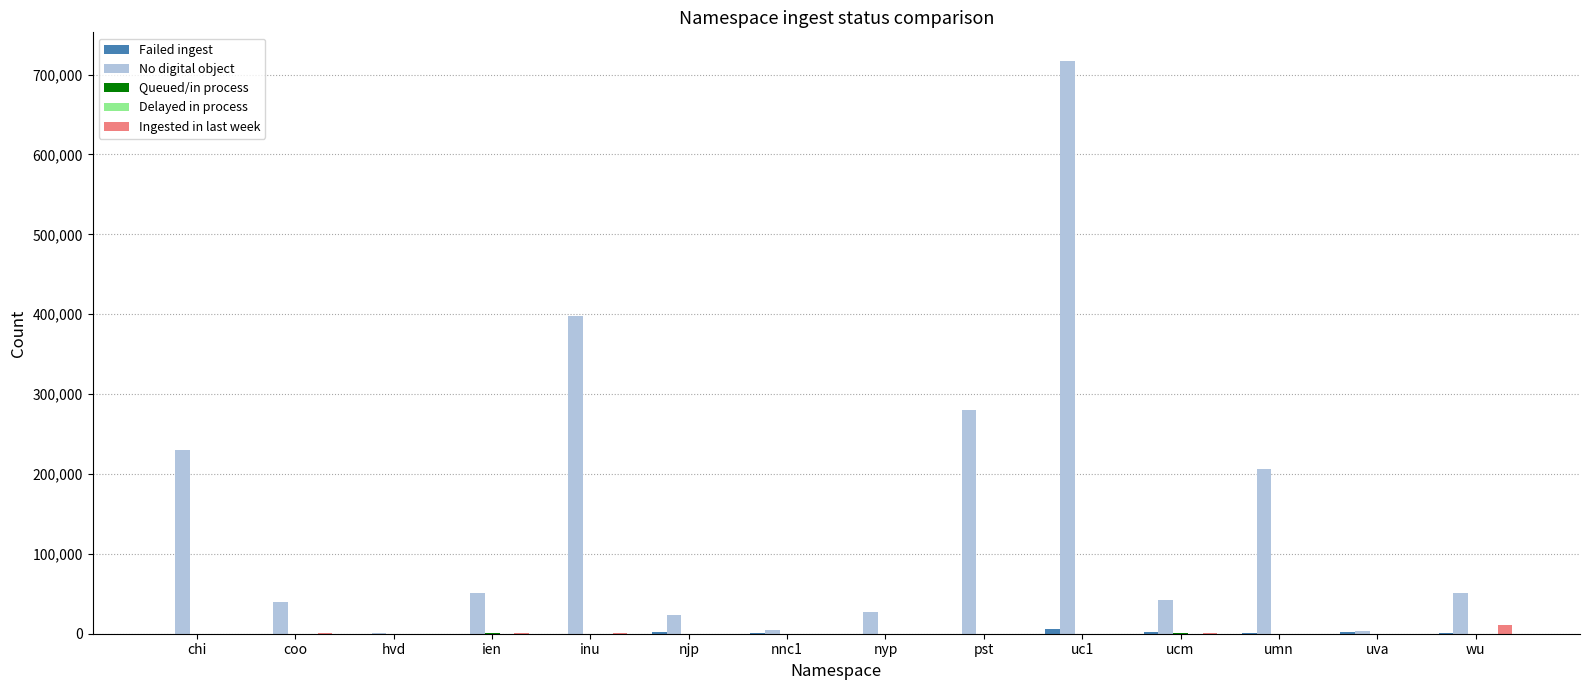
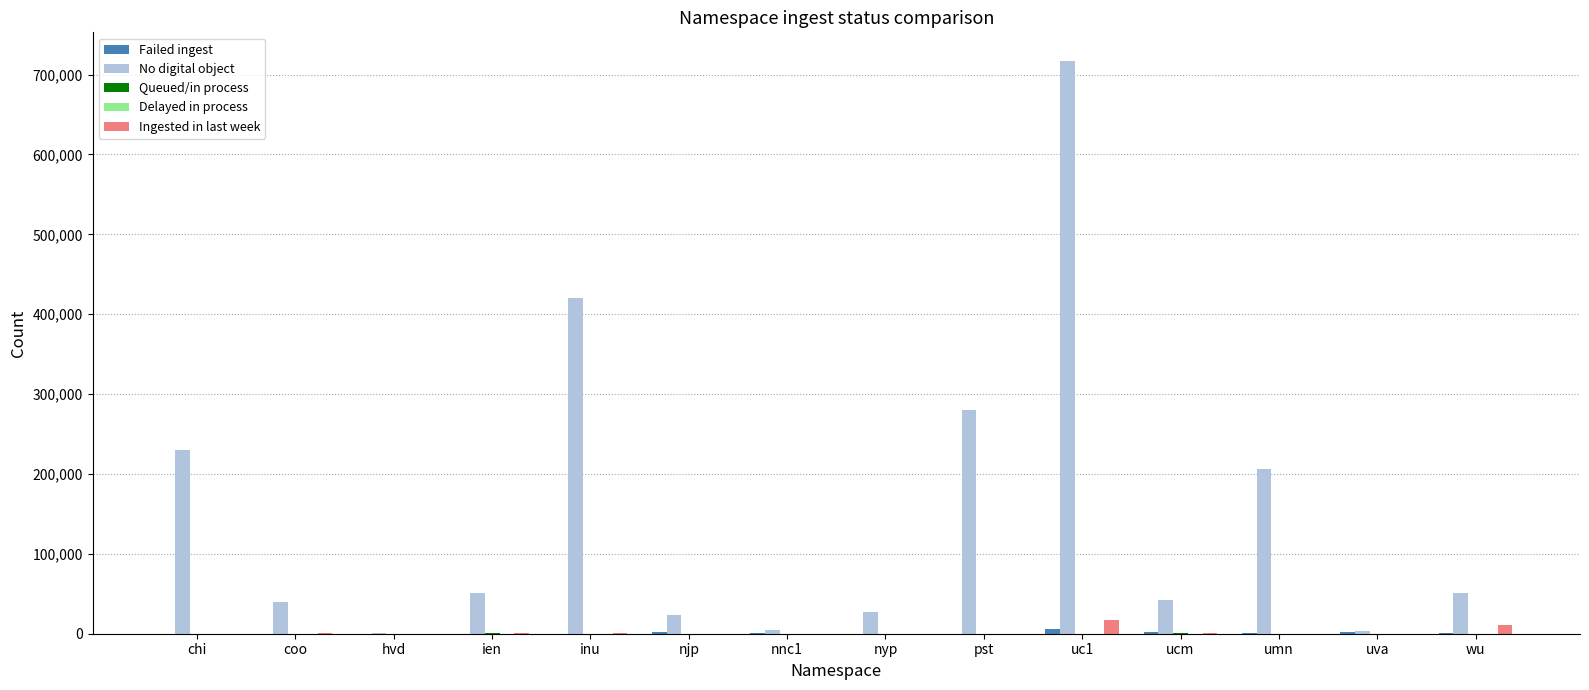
No digital object, inu: 400,000 -> 420,000
Ingested in last week, uc1: 0 -> 20,000
